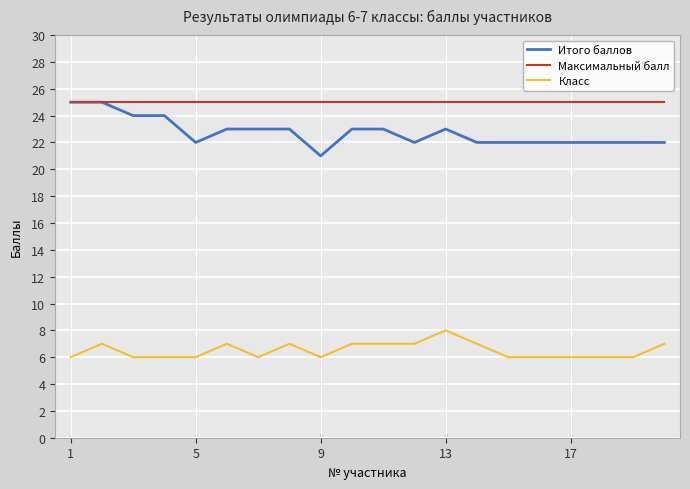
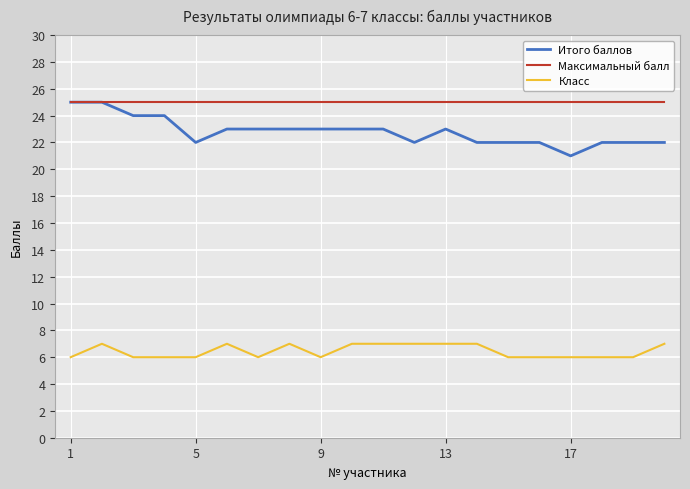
Итого баллов, 9: 21 -> 23
Класс, 13: 8 -> 7
Итого баллов, 17: 22 -> 21
